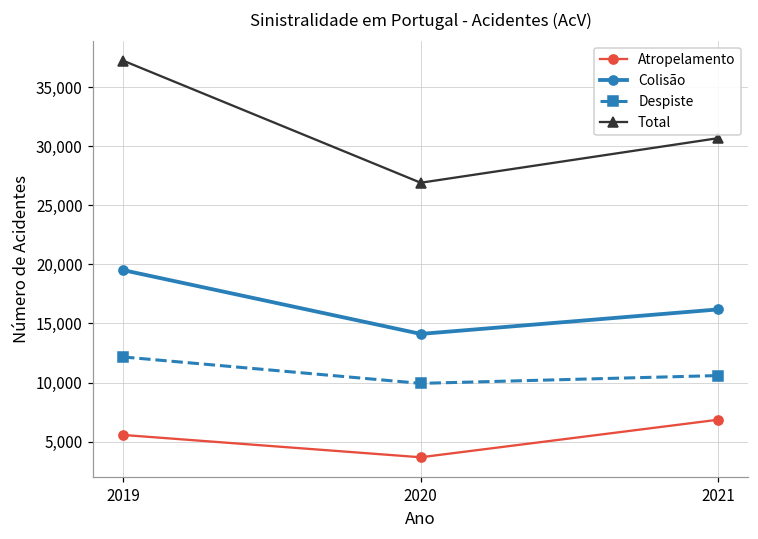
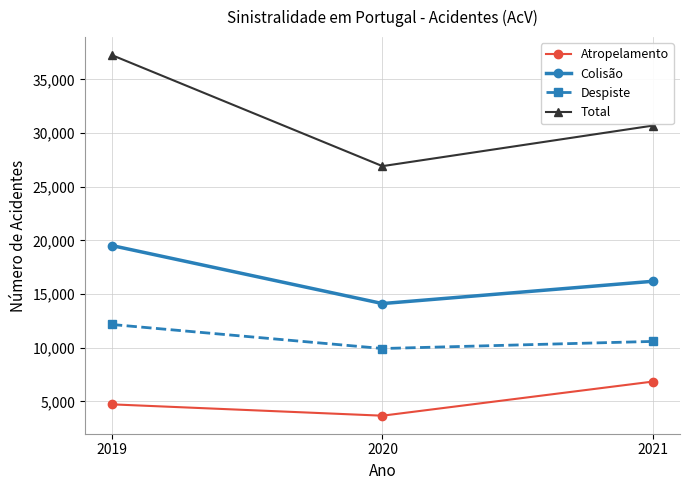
Atropelamento, 2019: 5,600 -> 4,700
